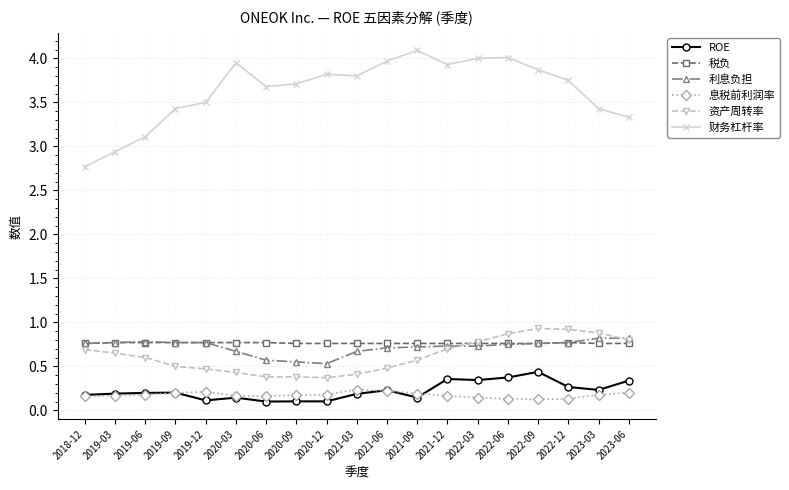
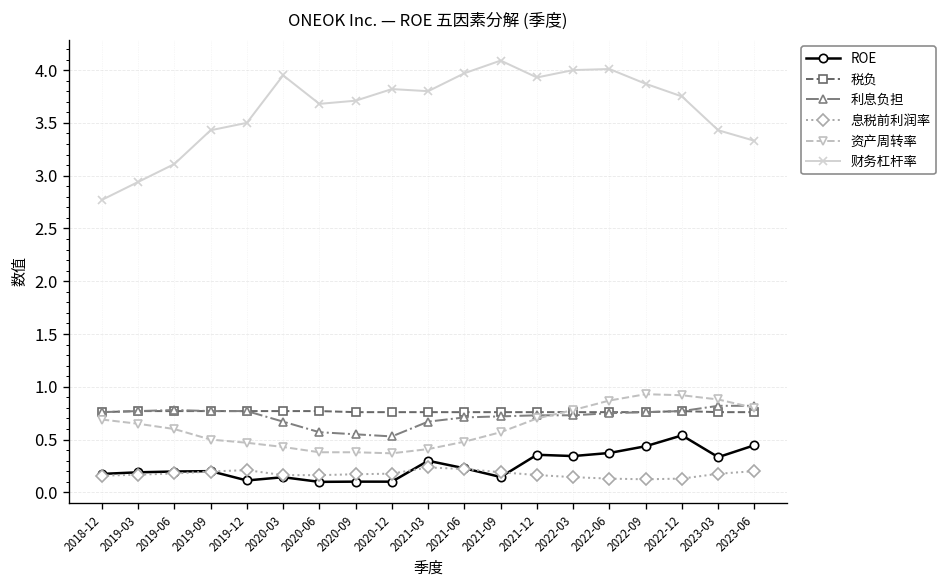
ROE, 2021-03: 0.2 -> 0.3
ROE, 2022-12: 0.3 -> 0.5
ROE, 2023-03: 0.2 -> 0.3
ROE, 2023-06: 0.3 -> 0.4
